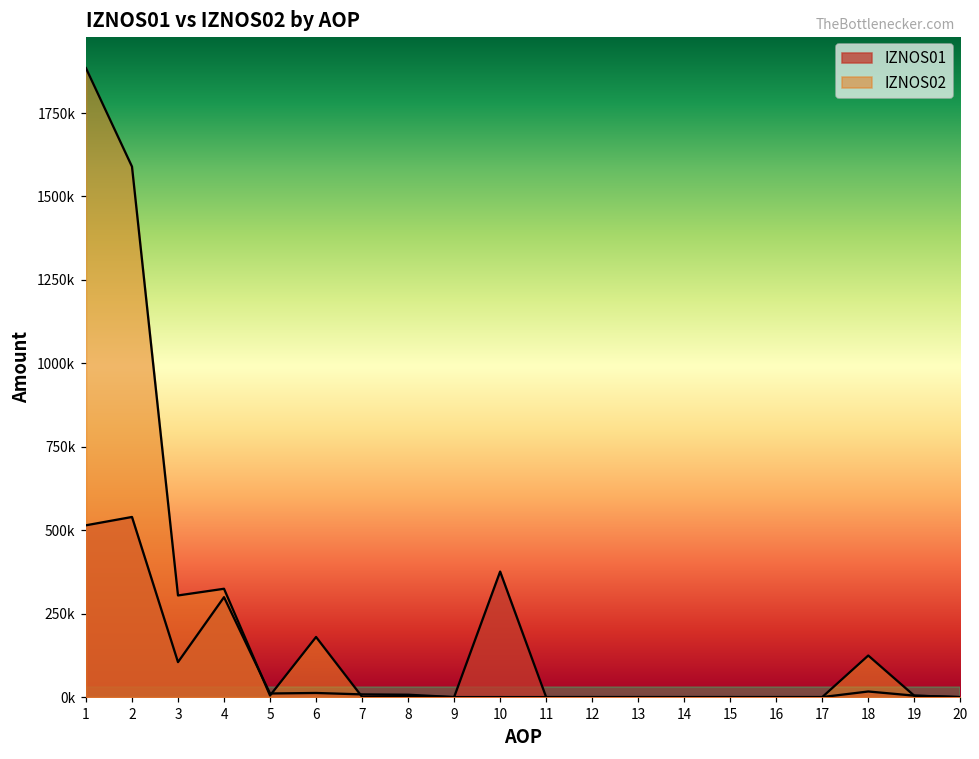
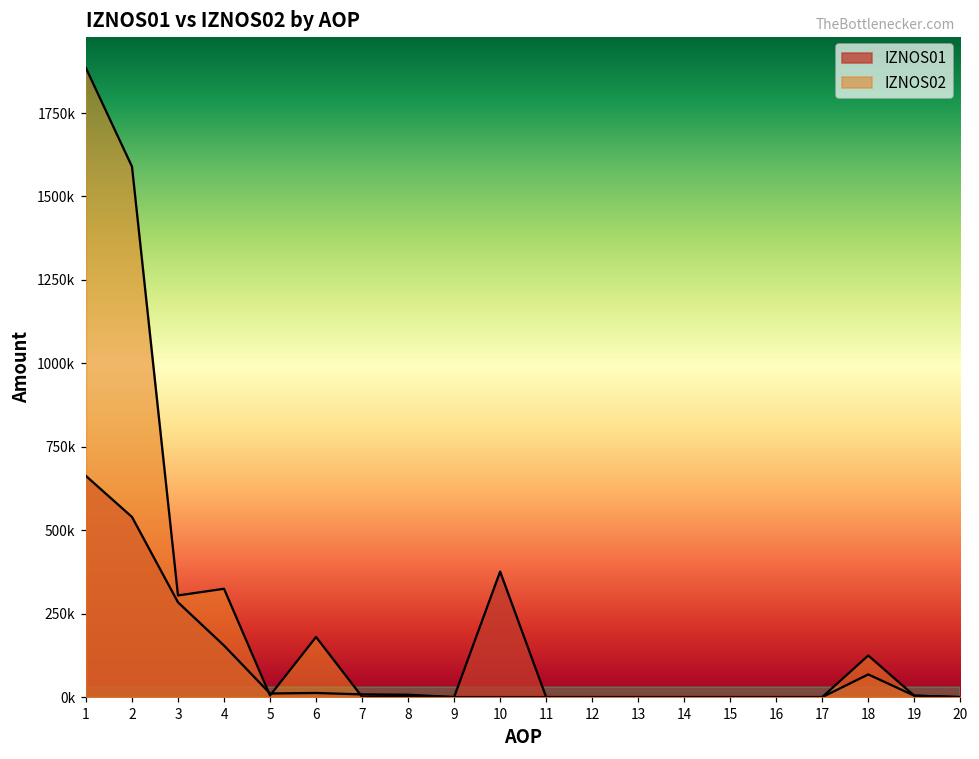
IZNOS01, 1: 510000 -> 660000
IZNOS01, 3: 100000 -> 280000
IZNOS01, 4: 300000 -> 150000
IZNOS01, 18: 20000 -> 70000
